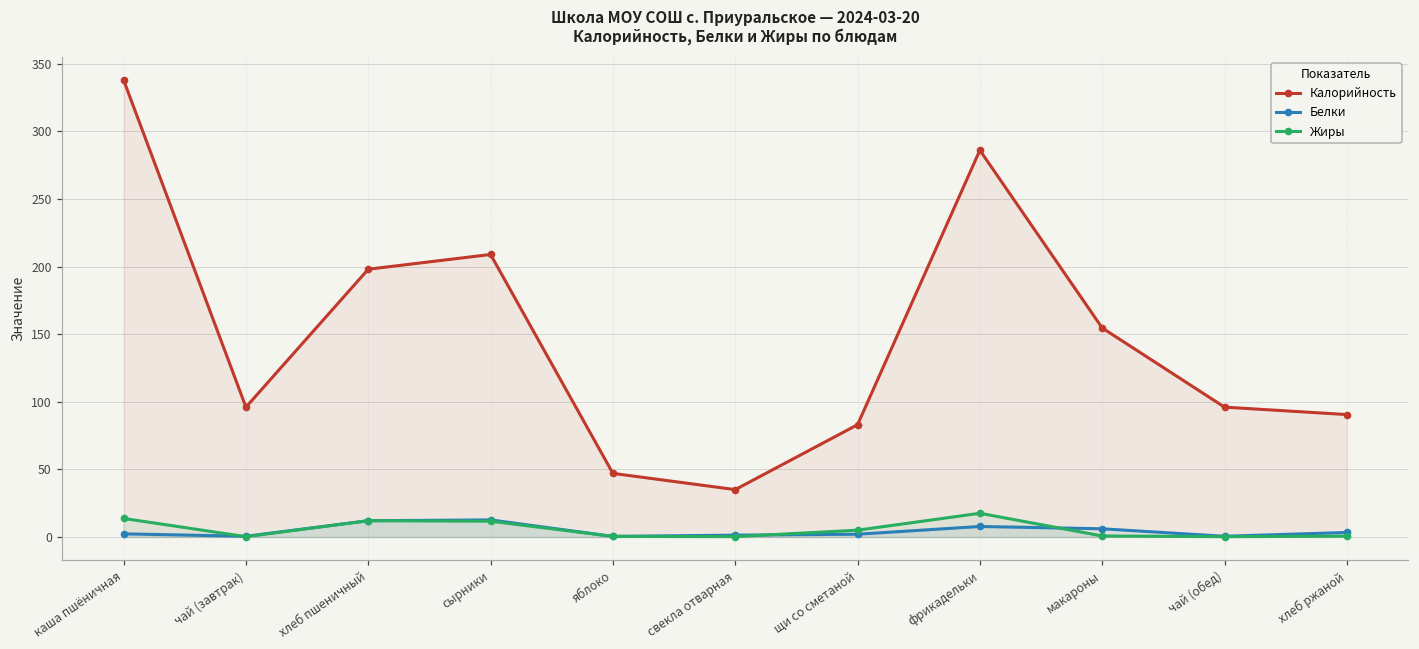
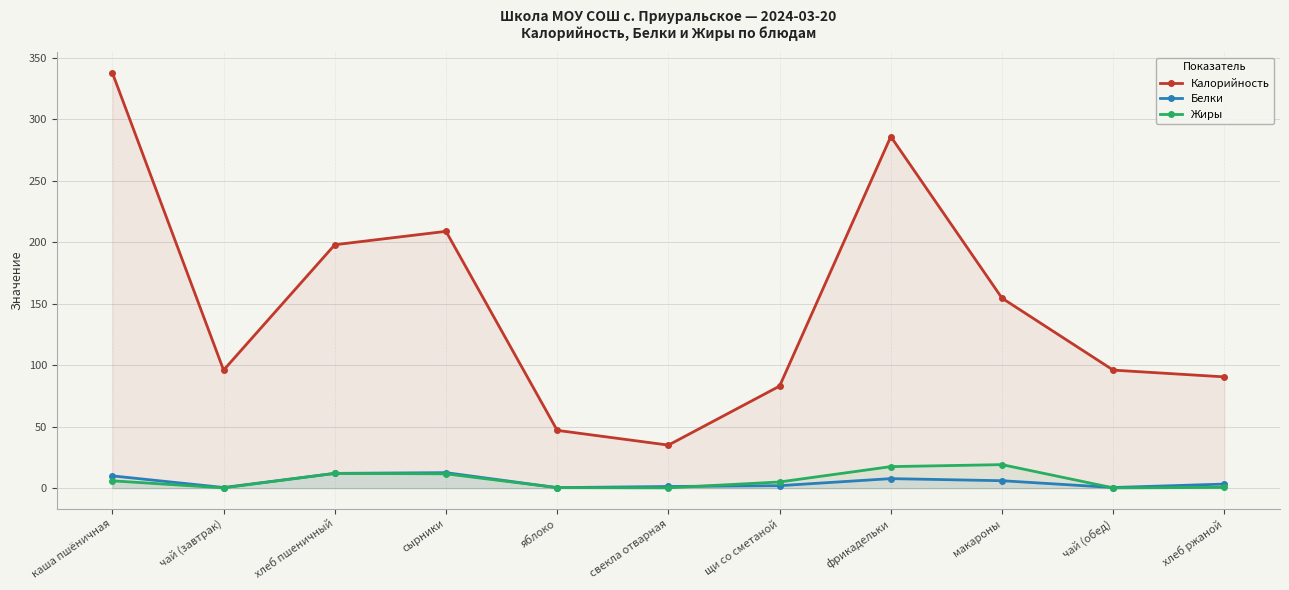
Белки, каша пшёничная: 2 -> 10
Жиры, каша пшёничная: 14 -> 6
Жиры, макароны: 1 -> 19
